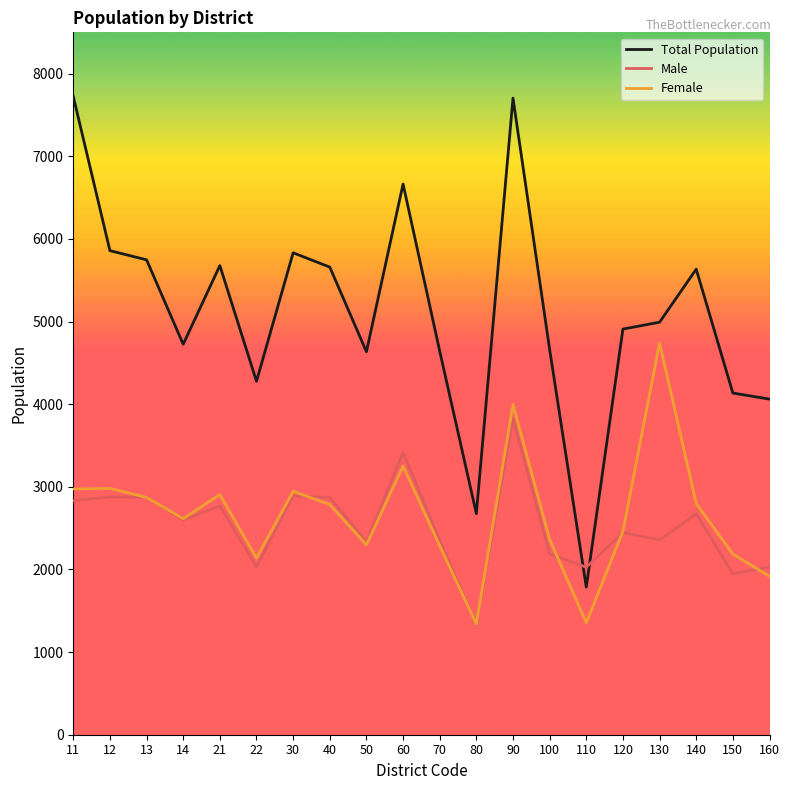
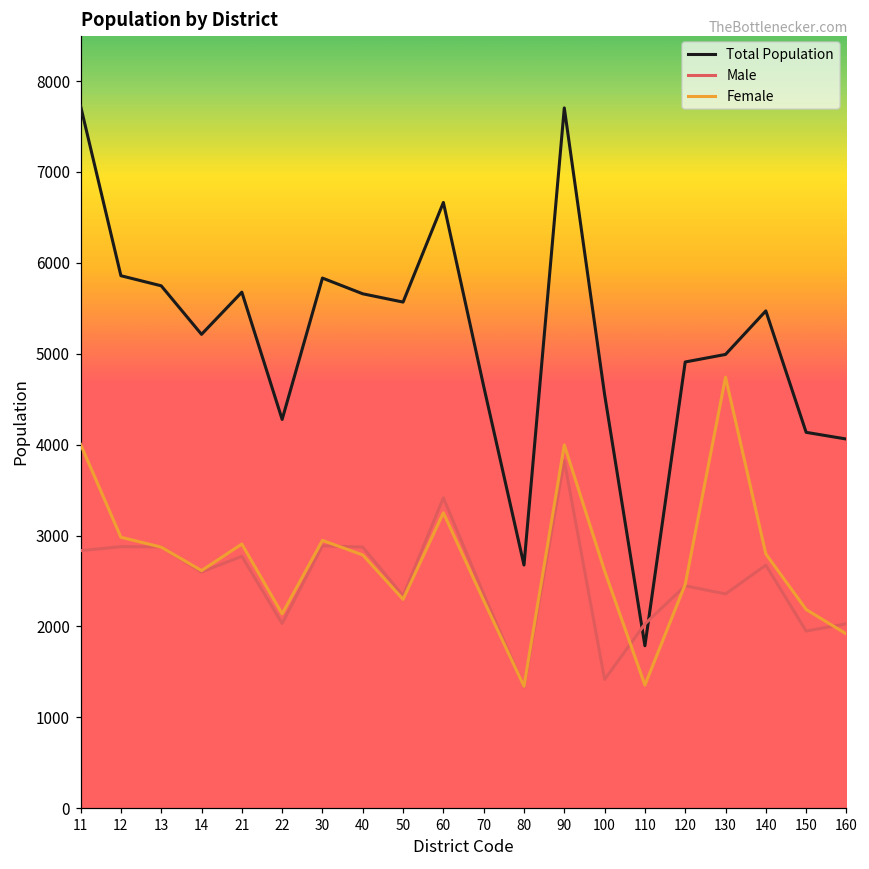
Female, 11: 3000 -> 4000
Total Population, 14: 4700 -> 5200
Total Population, 50: 4600 -> 5600
Total Population, 100: 4700 -> 4600
Male, 100: 2200 -> 1400
Female, 100: 2400 -> 2600
Total Population, 140: 5600 -> 5500
